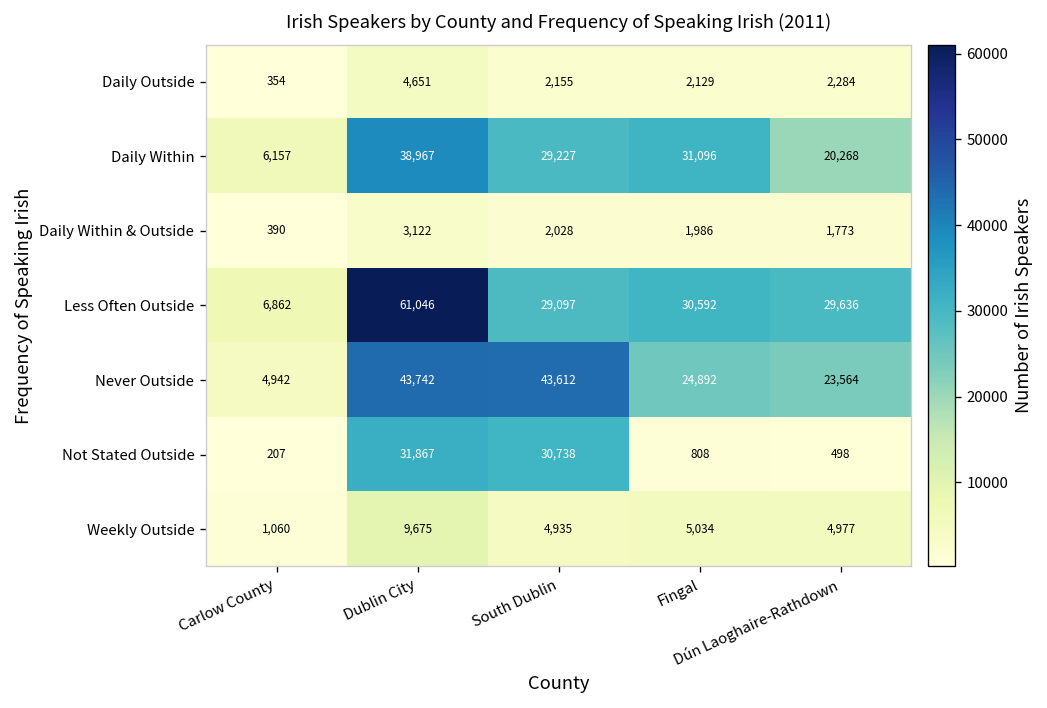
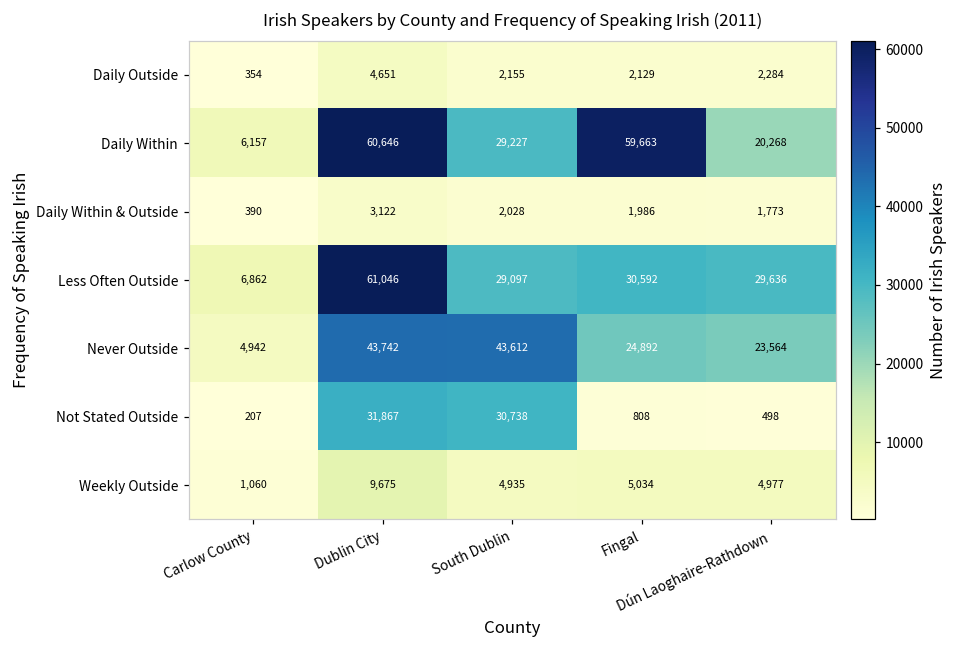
Daily Within, Dublin City: 38,967 -> 60,646
Daily Within, Fingal: 31,096 -> 59,663
